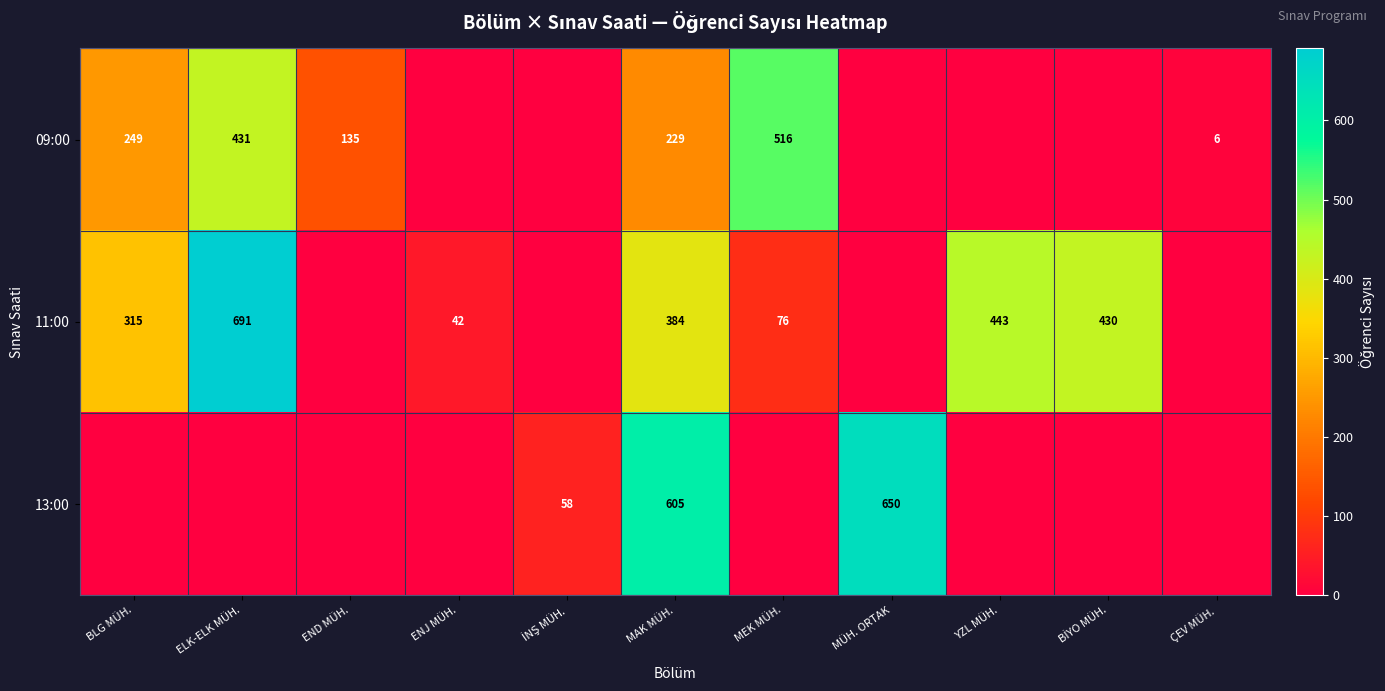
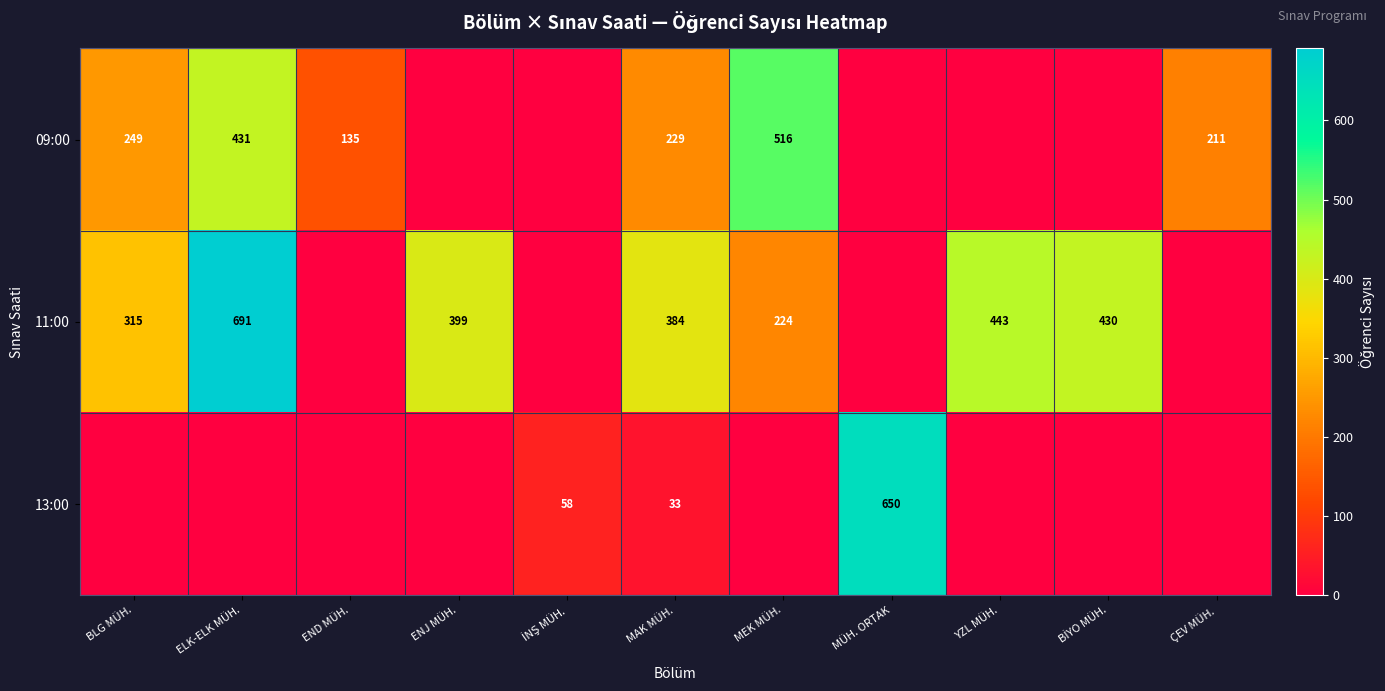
09:00, ÇEV MÜH.: 6 -> 211
11:00, ENJ MÜH.: 42 -> 399
11:00, MEK MÜH.: 76 -> 224
13:00, MAK MÜH.: 605 -> 33
